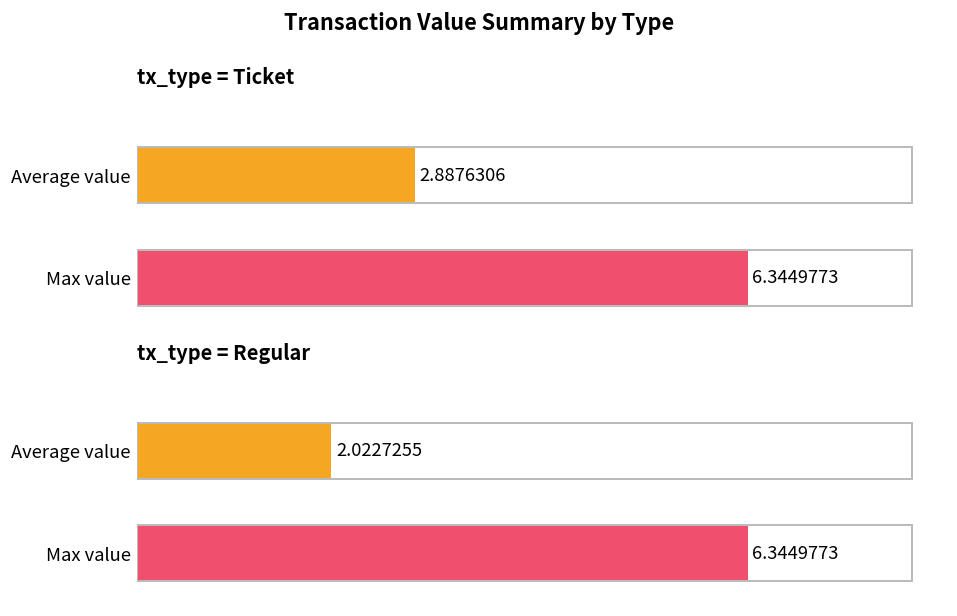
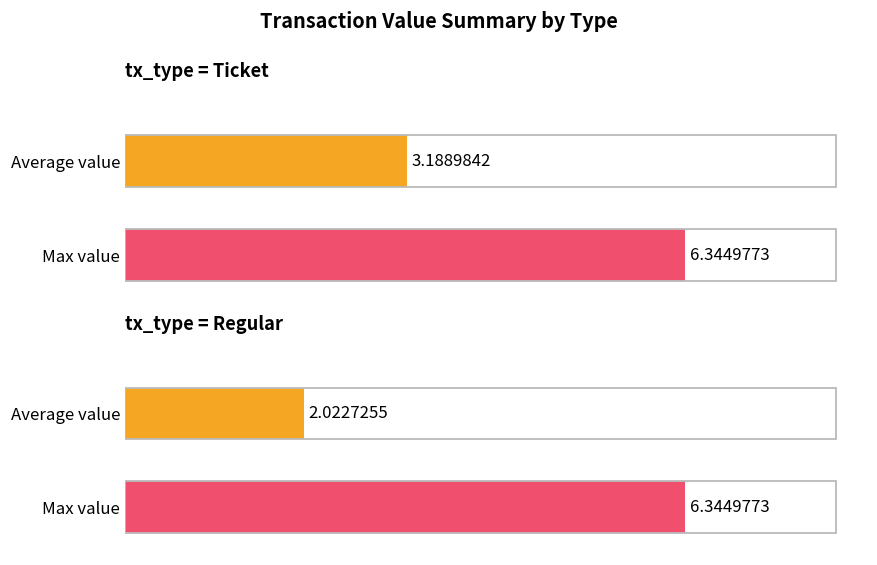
tx_type = Ticket, Average value: 2.8876306 -> 3.1889842
